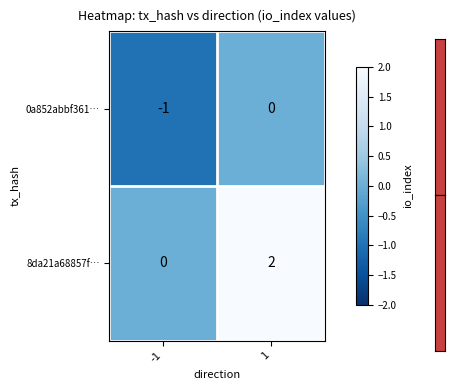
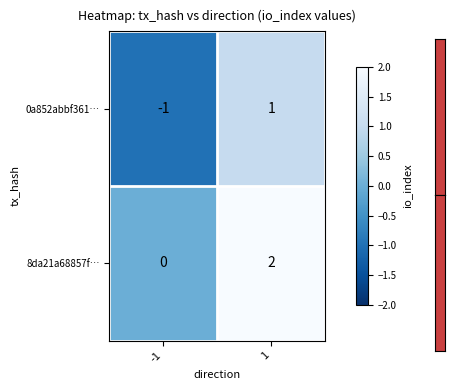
0a852abbf361…, 1: 0 -> 1
